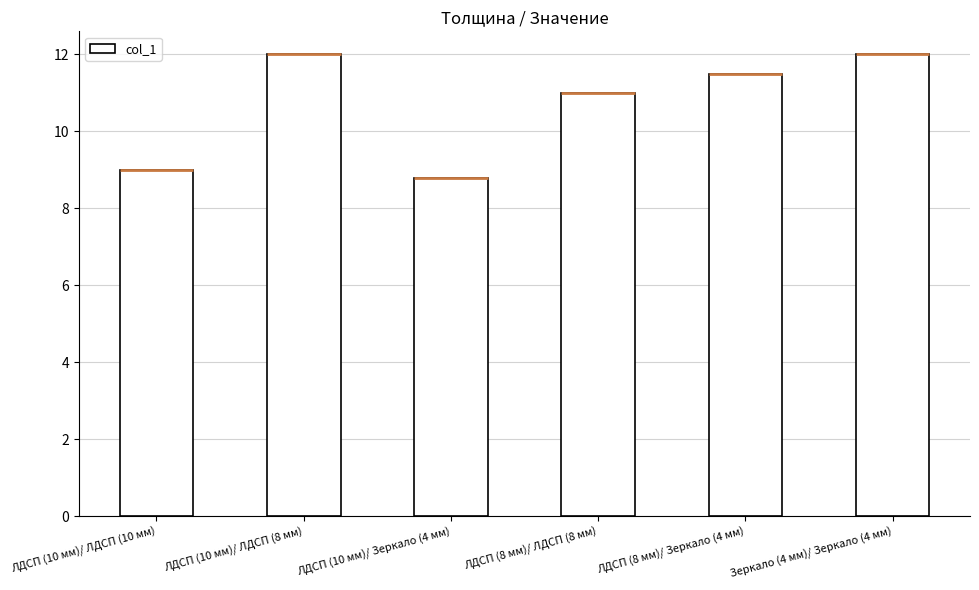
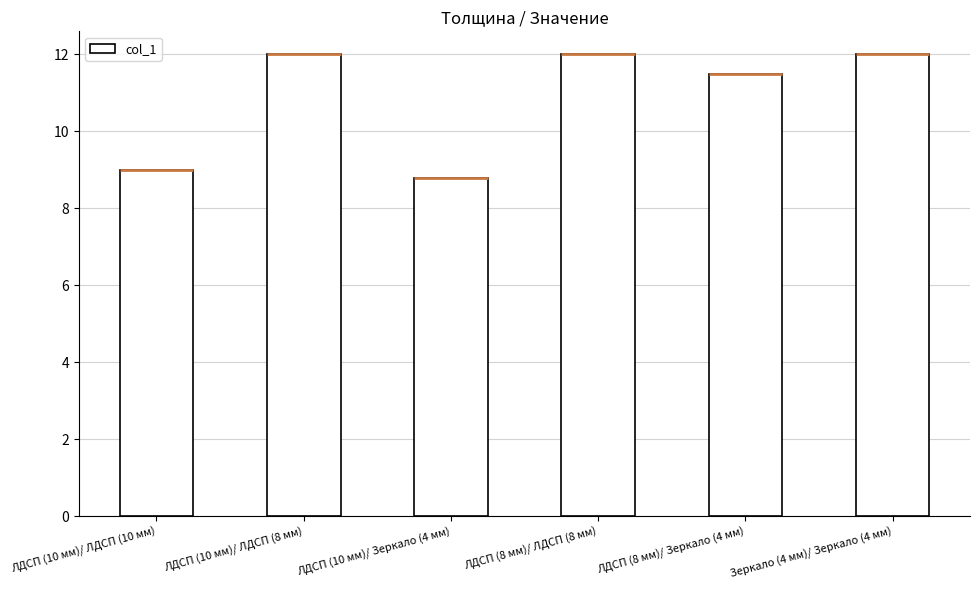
ЛДСП (8 мм)/ ЛДСП (8 мм): 11 -> 12
